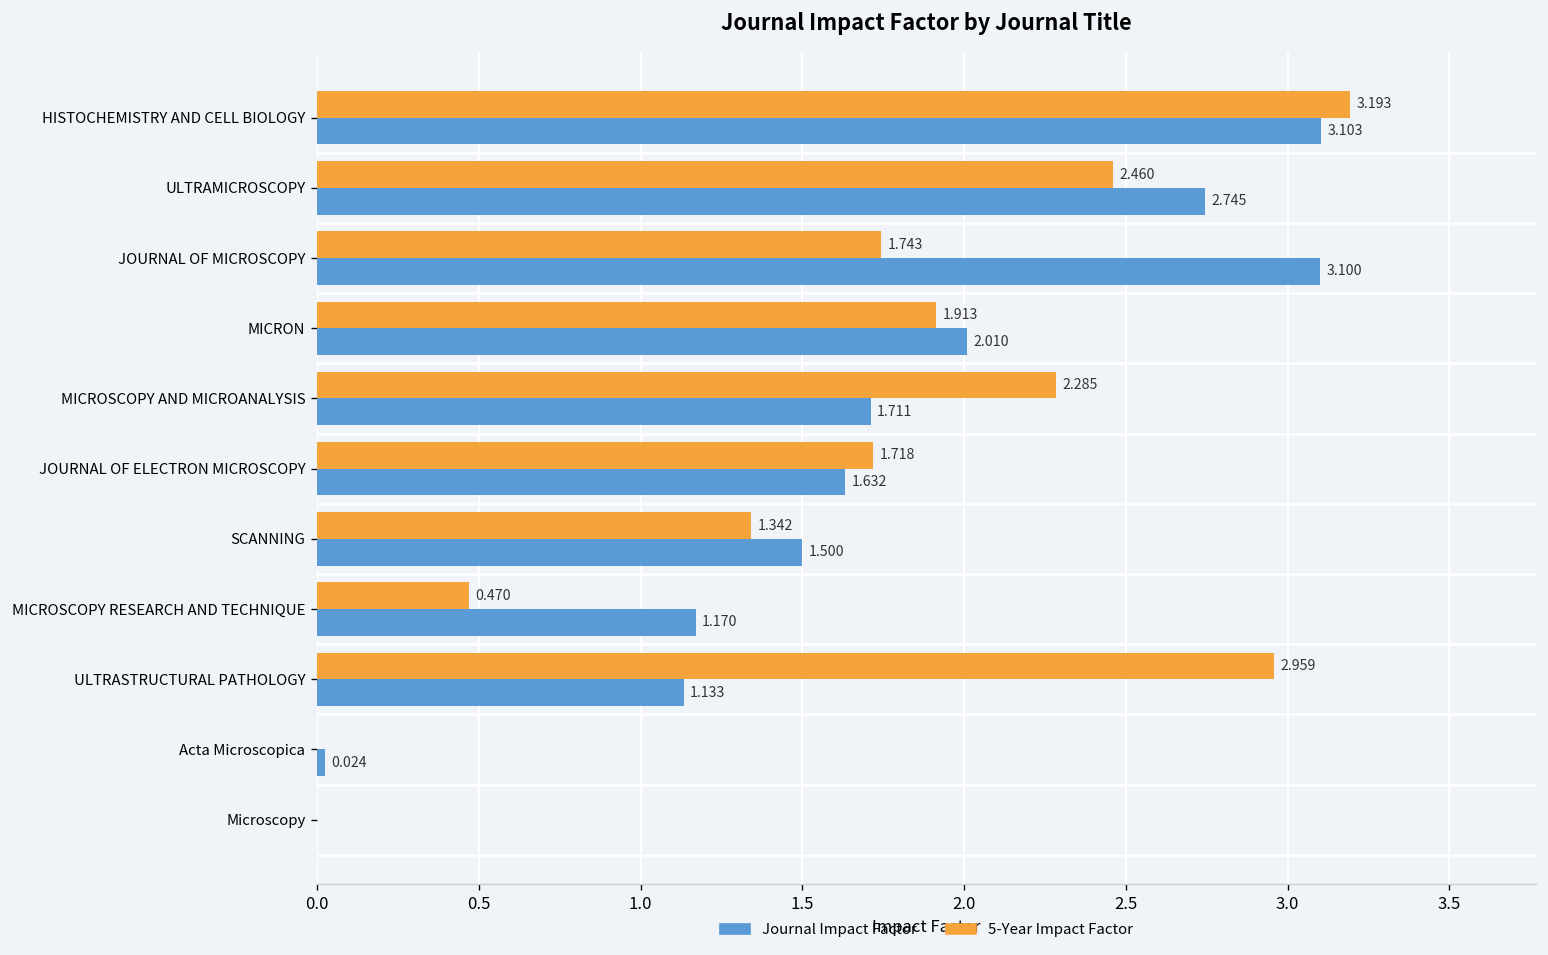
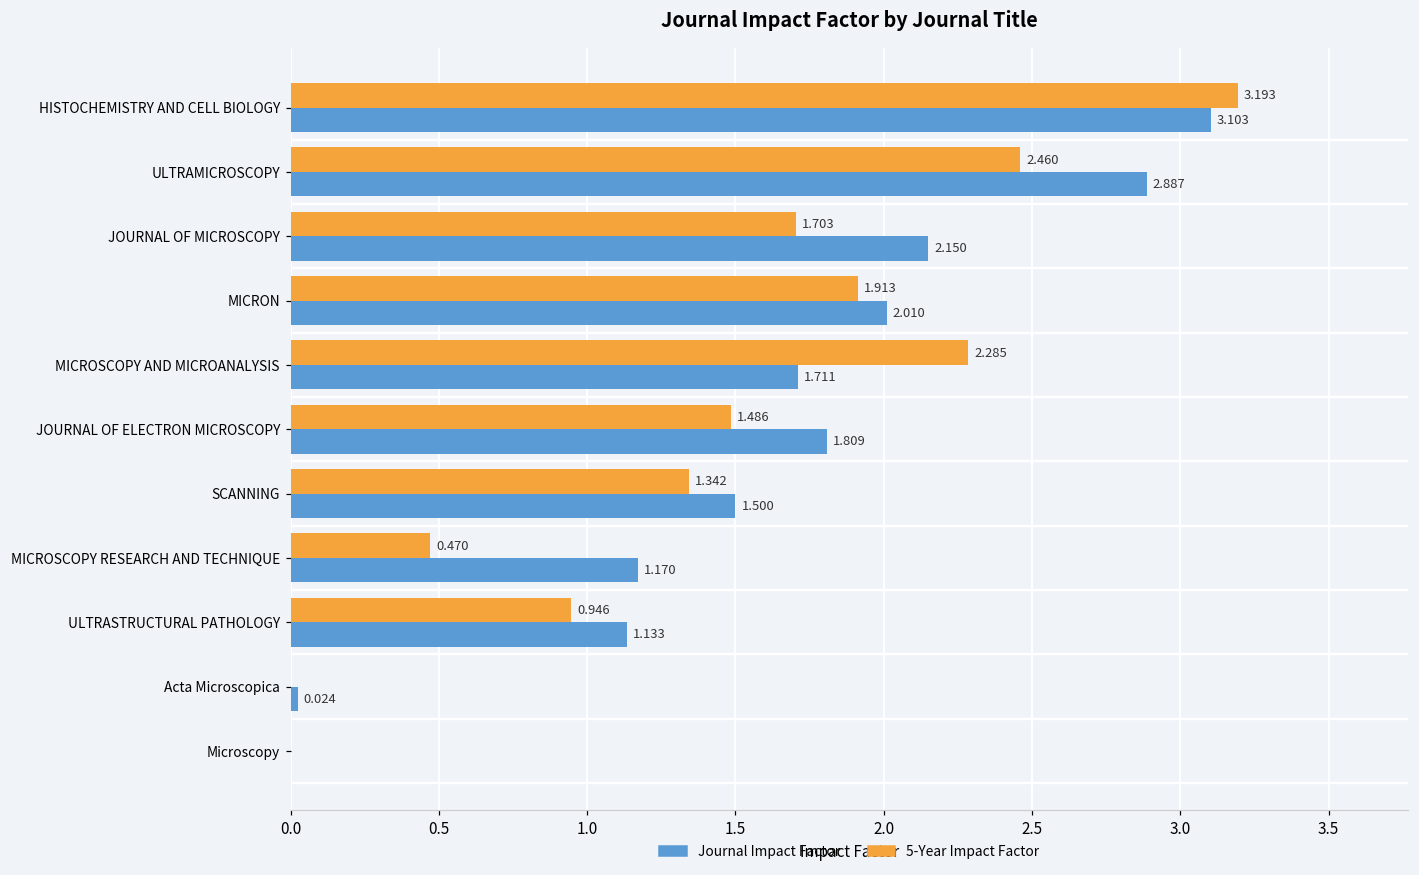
Journal Impact Factor, ULTRAMICROSCOPY: 2.745 -> 2.887
5-Year Impact Factor, JOURNAL OF MICROSCOPY: 1.743 -> 1.703
Journal Impact Factor, JOURNAL OF MICROSCOPY: 3.100 -> 2.150
5-Year Impact Factor, JOURNAL OF ELECTRON MICROSCOPY: 1.718 -> 1.486
Journal Impact Factor, JOURNAL OF ELECTRON MICROSCOPY: 1.632 -> 1.809
5-Year Impact Factor, ULTRASTRUCTURAL PATHOLOGY: 2.959 -> 0.946
